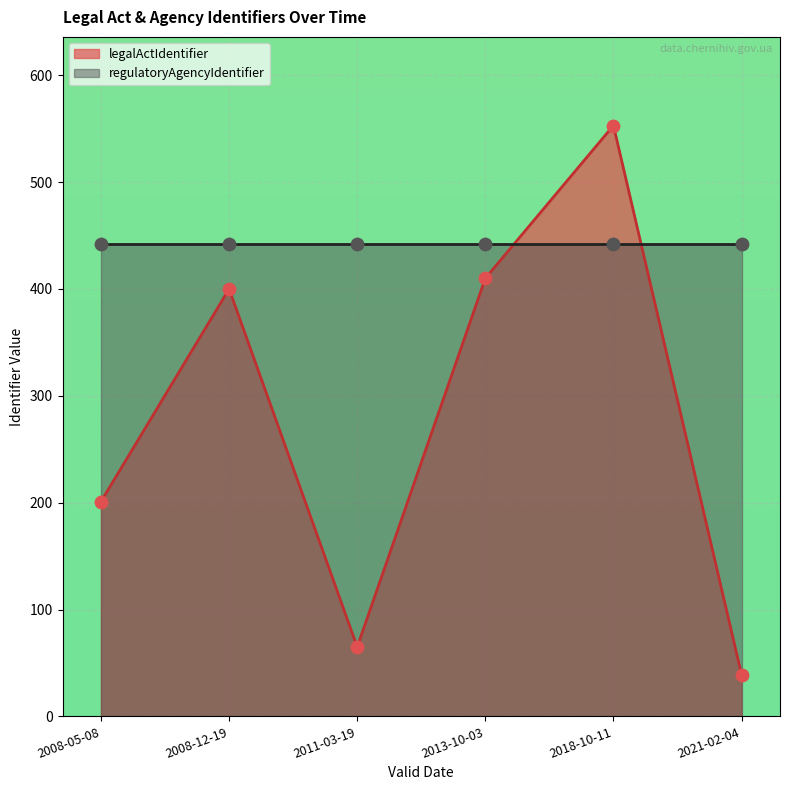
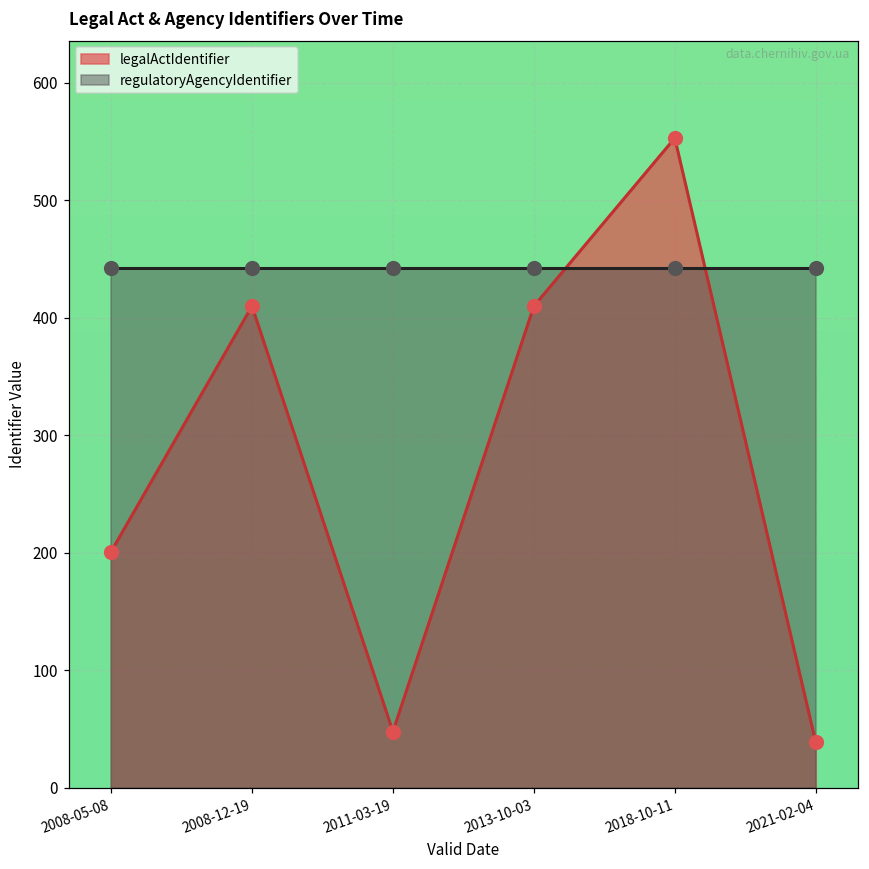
legalActIdentifier, 2008-12-19: 400 -> 410
legalActIdentifier, 2011-03-19: 65 -> 48
